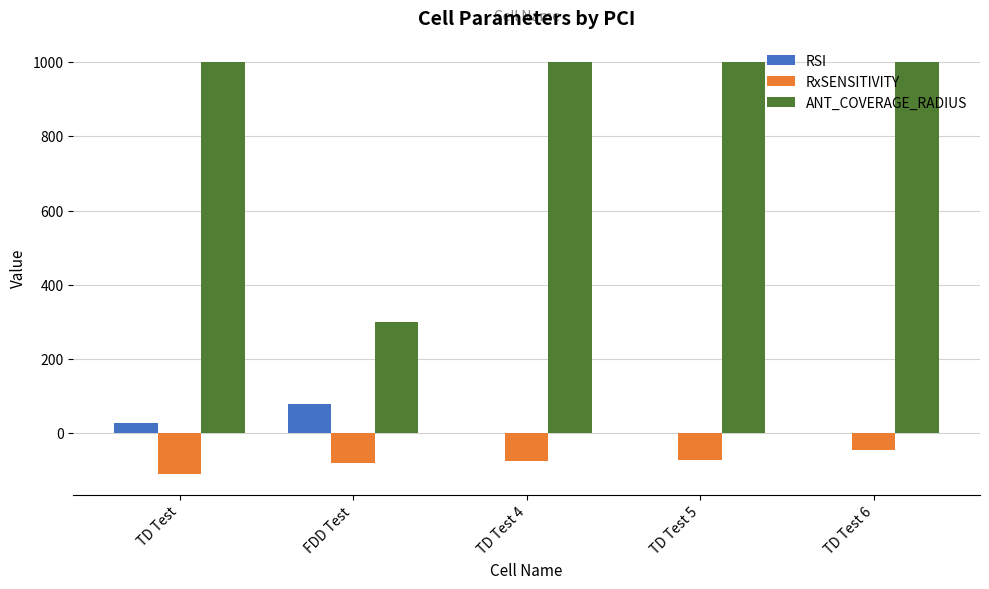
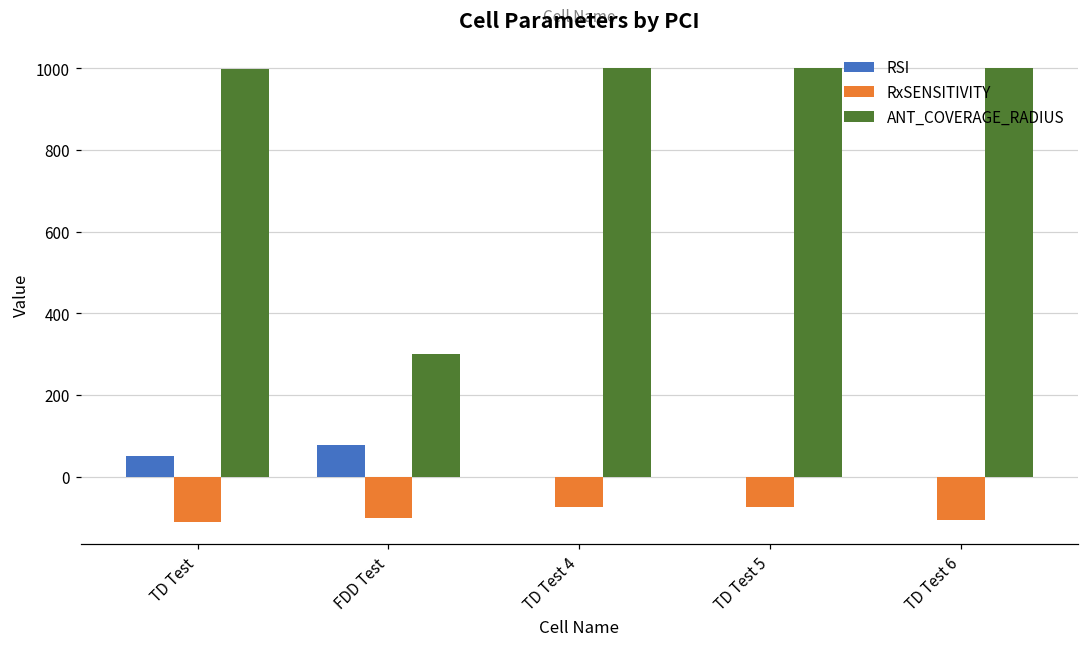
RSI, TD Test: 30 -> 50
RxSENSITIVITY, FDD Test: -80 -> -100
RxSENSITIVITY, TD Test 6: -50 -> -110
